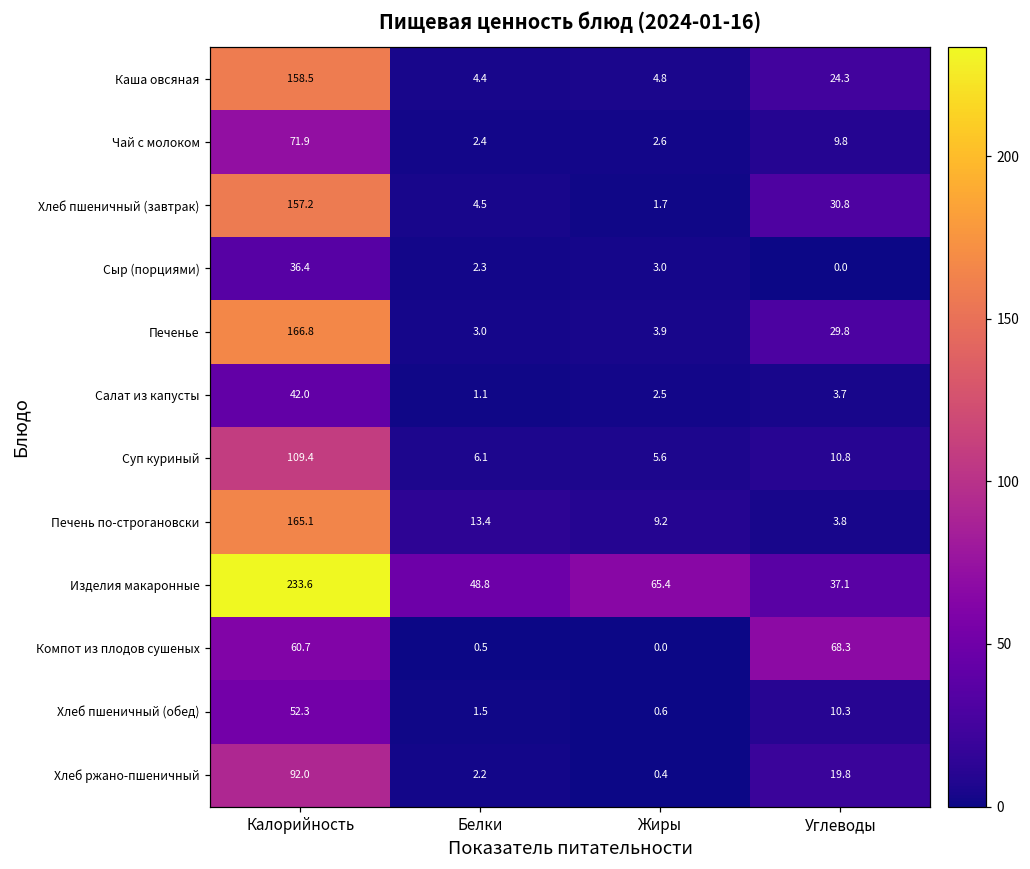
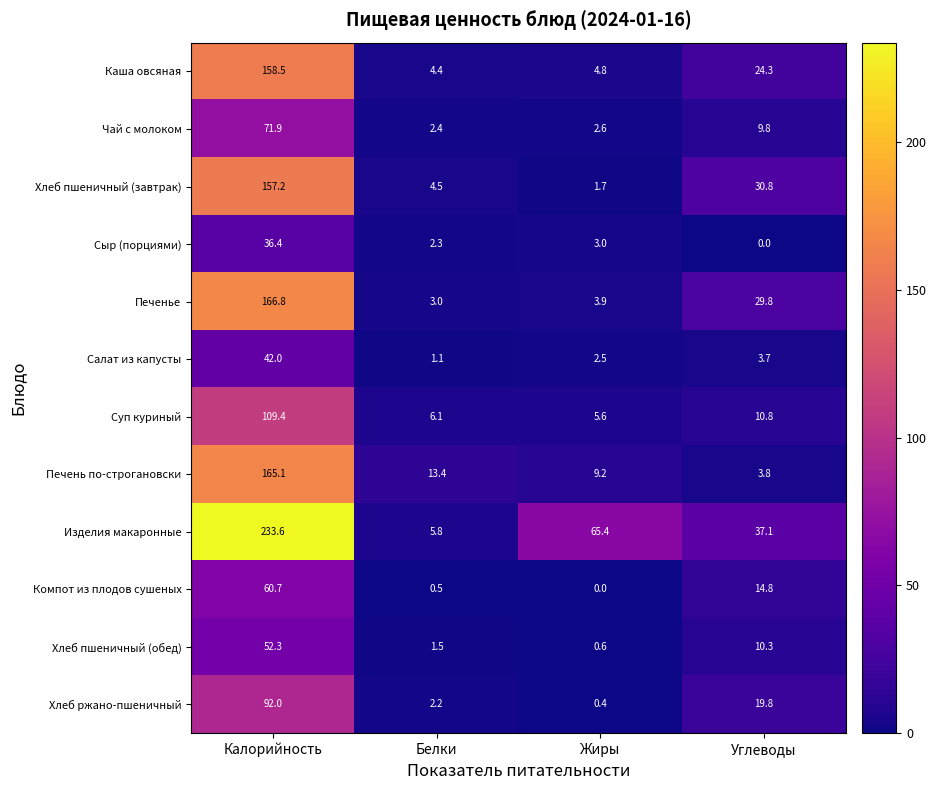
Изделия макаронные, Белки: 48.8 -> 5.8
Компот из плодов сушеных, Углеводы: 68.3 -> 14.8
